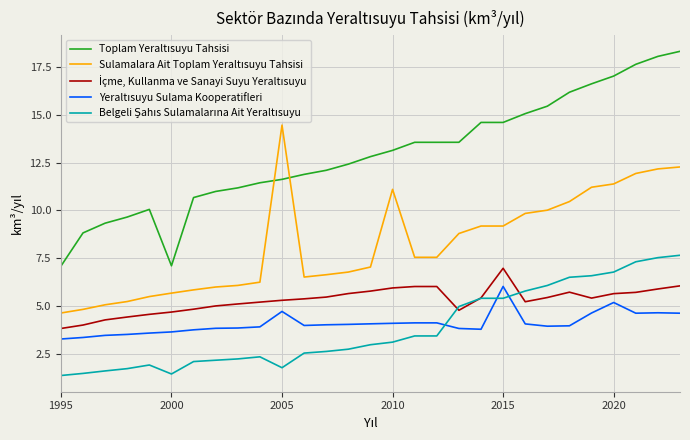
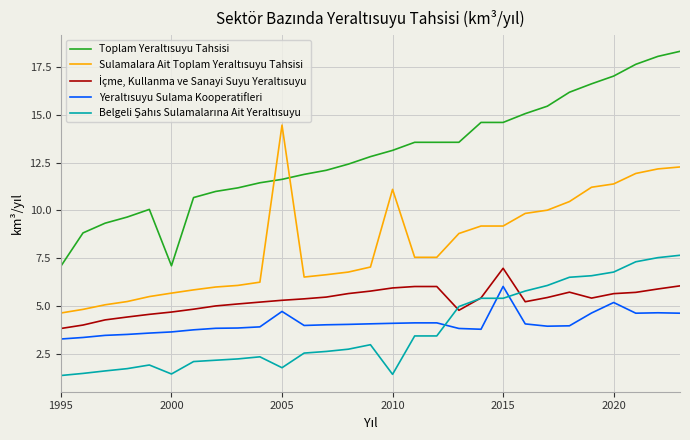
Belgeli Şahıs Sulamalarına Ait Yeraltısuyu, 2010: 3.1 -> 1.4
